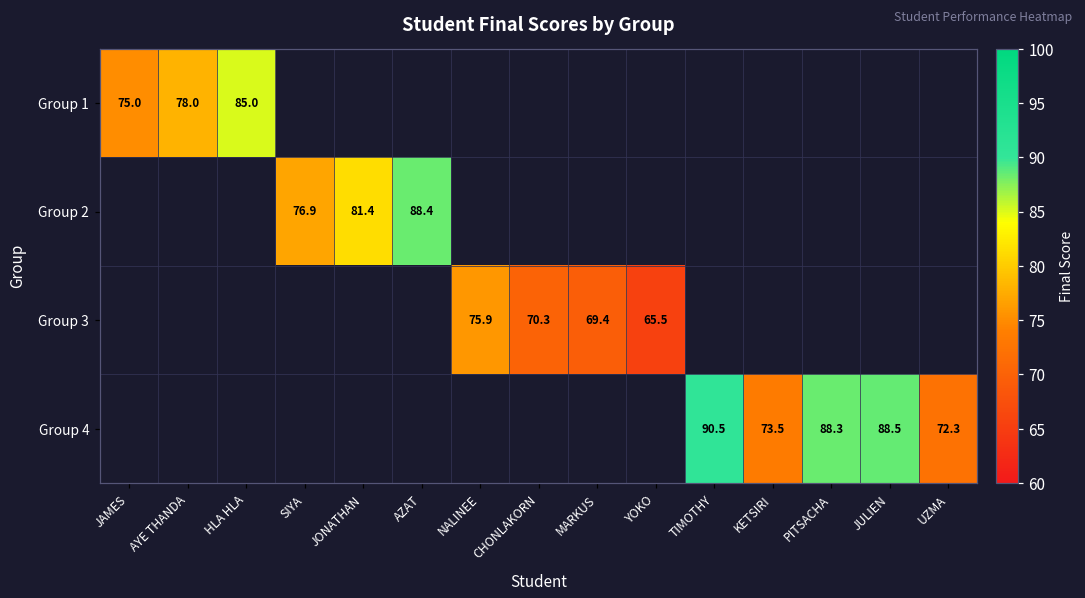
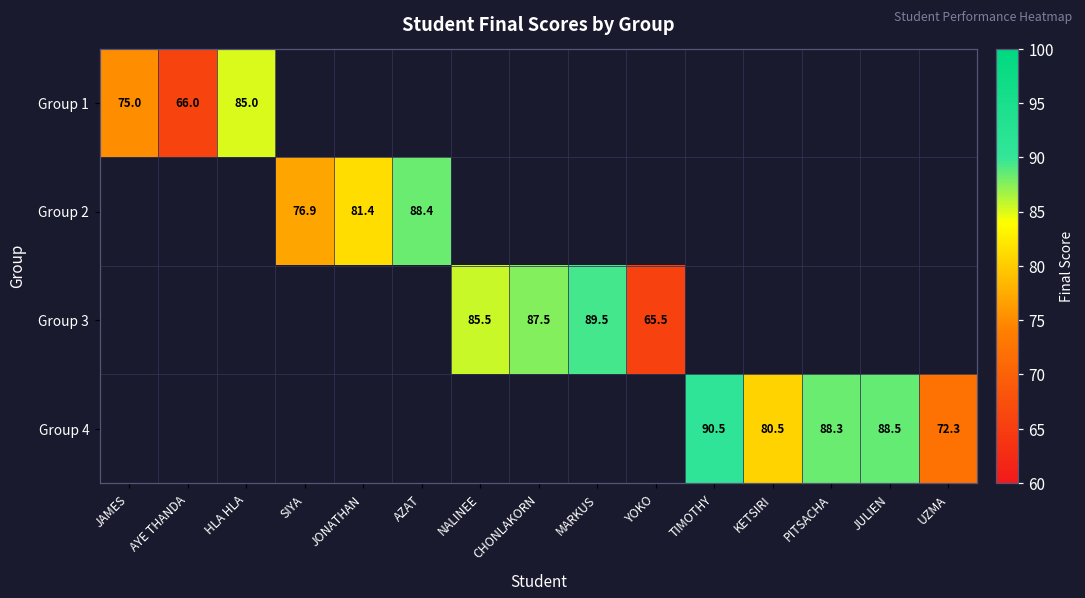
Group 1, AYE THANDA: 78.0 -> 66.0
Group 3, NALINEE: 75.9 -> 85.5
Group 3, CHONLAKORN: 70.3 -> 87.5
Group 3, MARKUS: 69.4 -> 89.5
Group 4, KETSIRI: 73.5 -> 80.5
